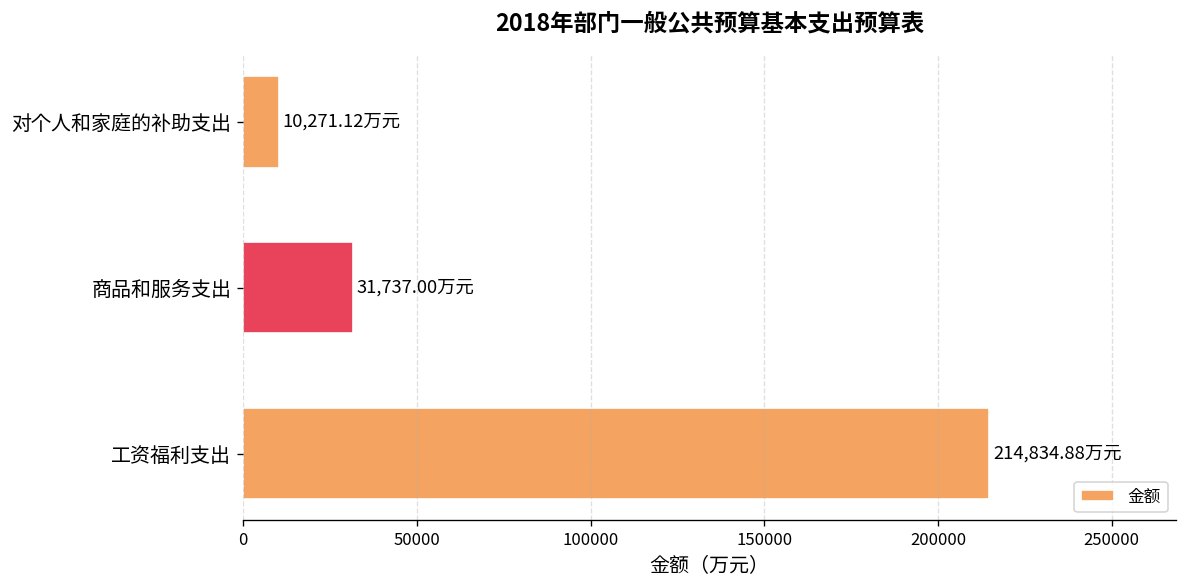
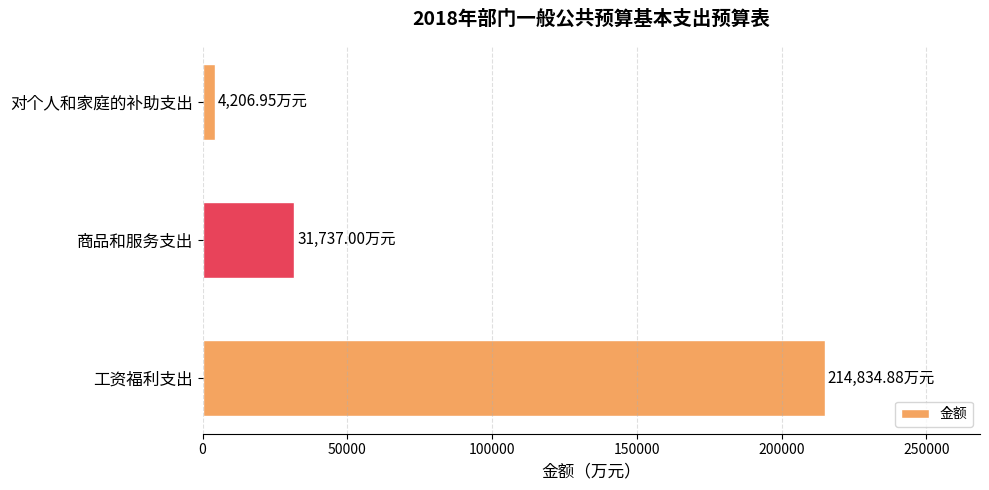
对个人和家庭的补助支出: 10,271.12 -> 4,206.95
